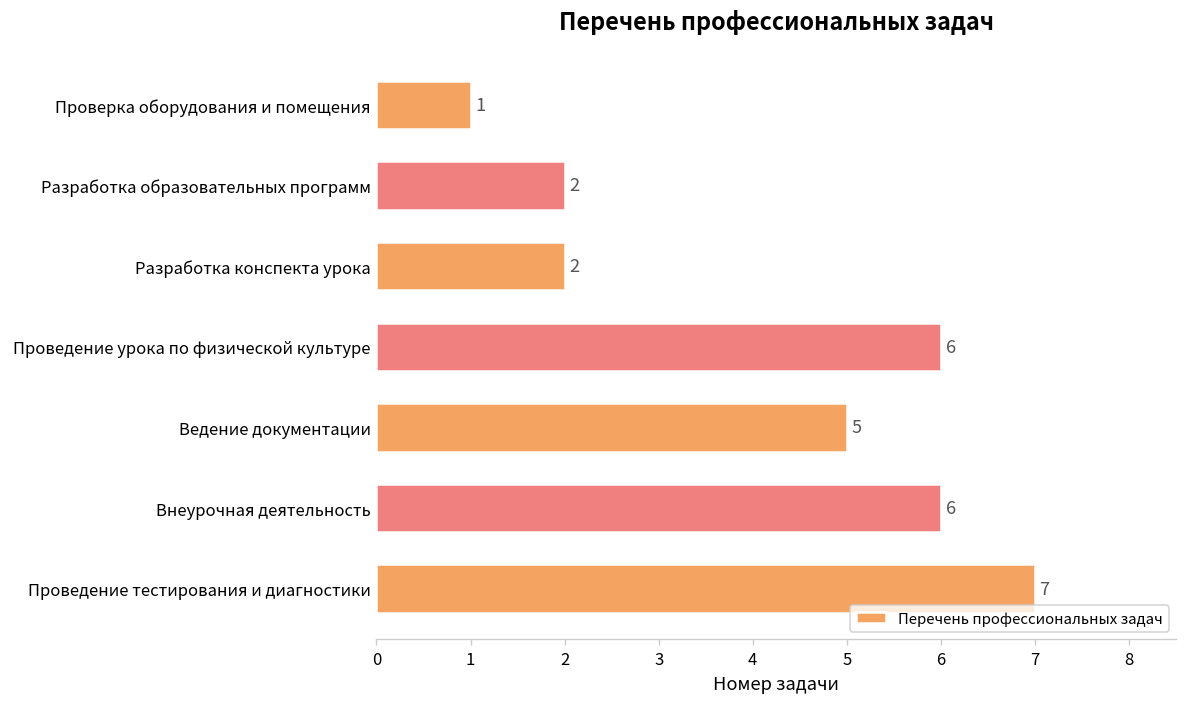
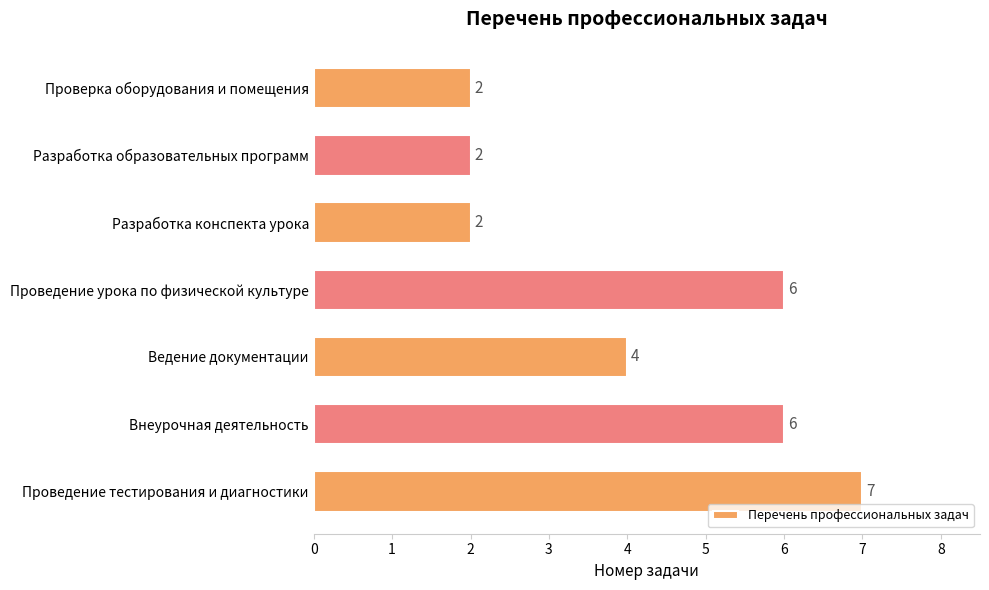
Проверка оборудования и помещения: 1 -> 2
Ведение документации: 5 -> 4
